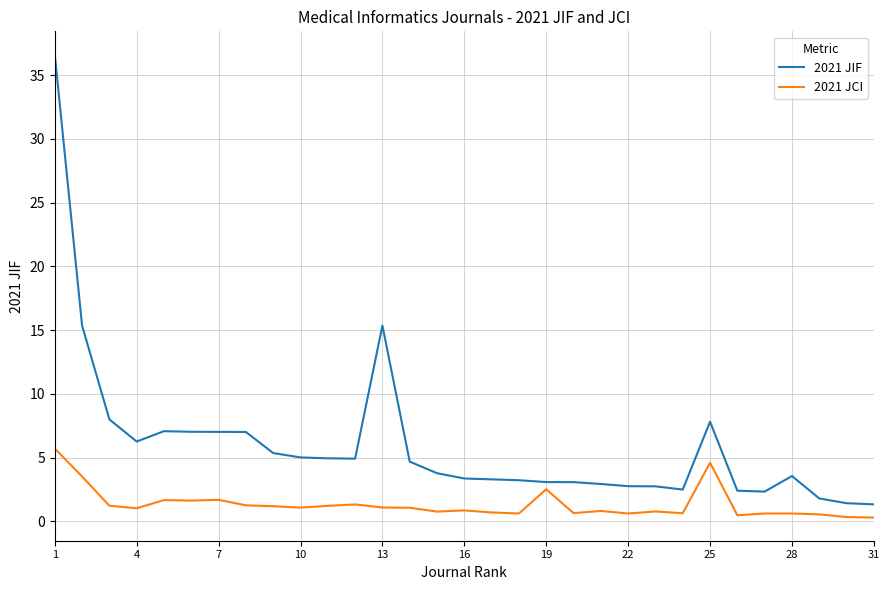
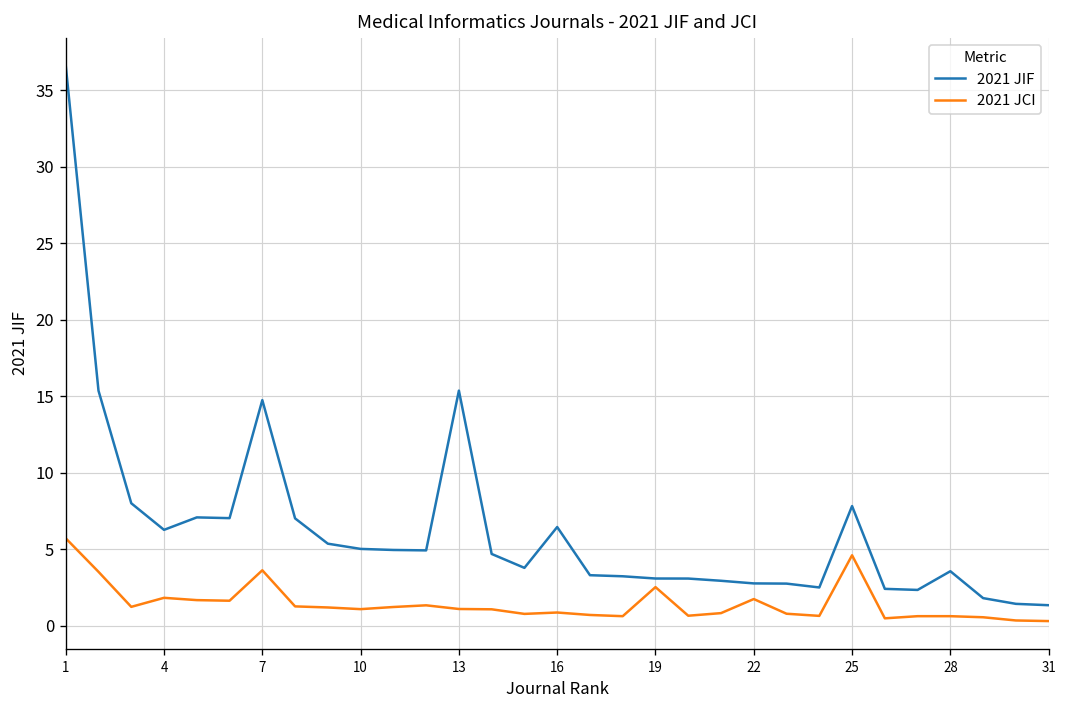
2021 JCI, 4: 1.0 -> 1.8
2021 JIF, 7: 7.0 -> 14.7
2021 JCI, 7: 1.7 -> 3.6
2021 JIF, 16: 3.4 -> 6.4
2021 JCI, 22: 0.6 -> 1.7
